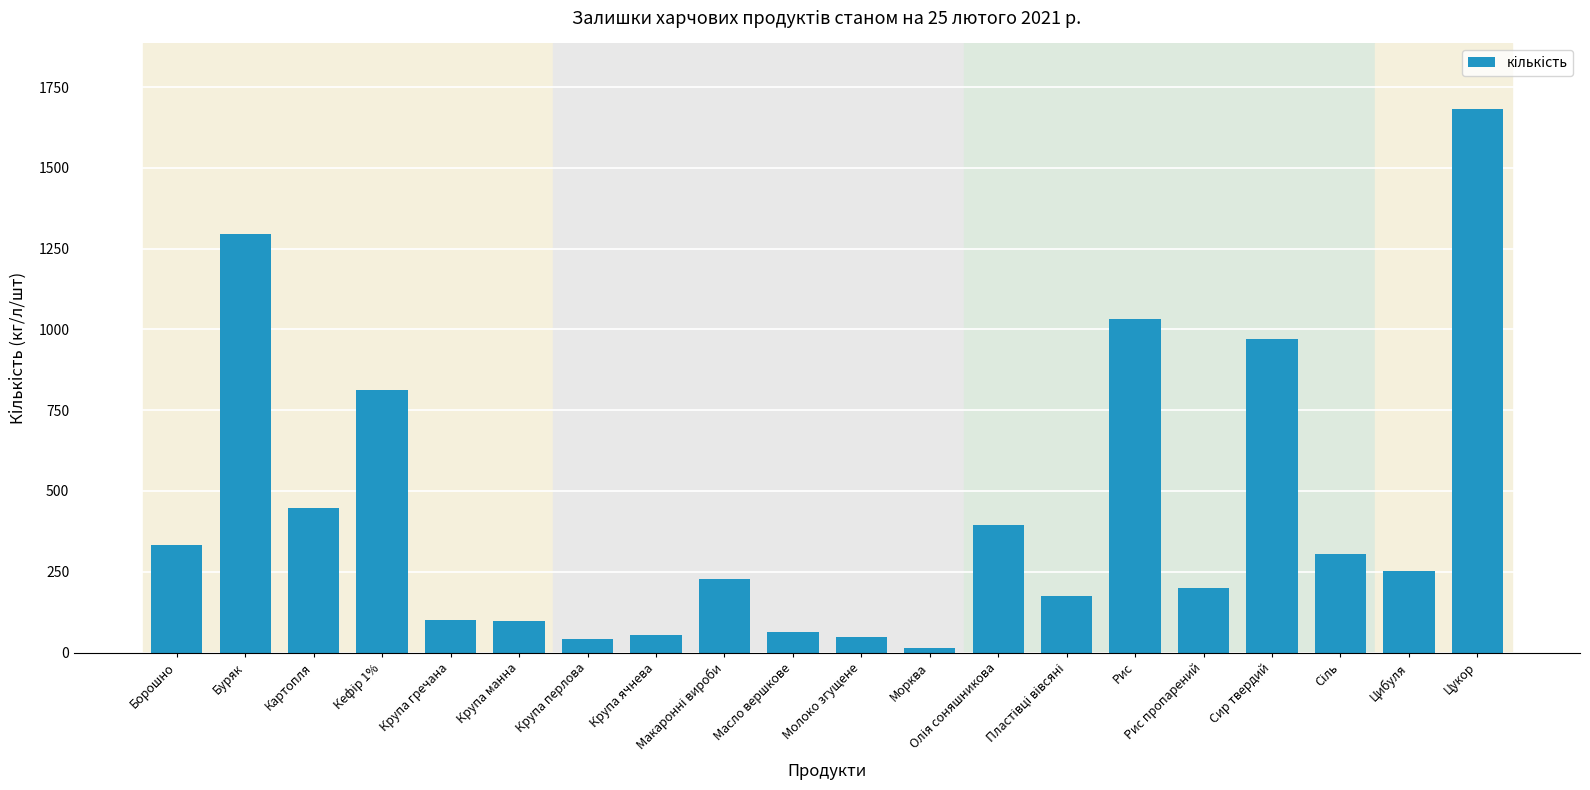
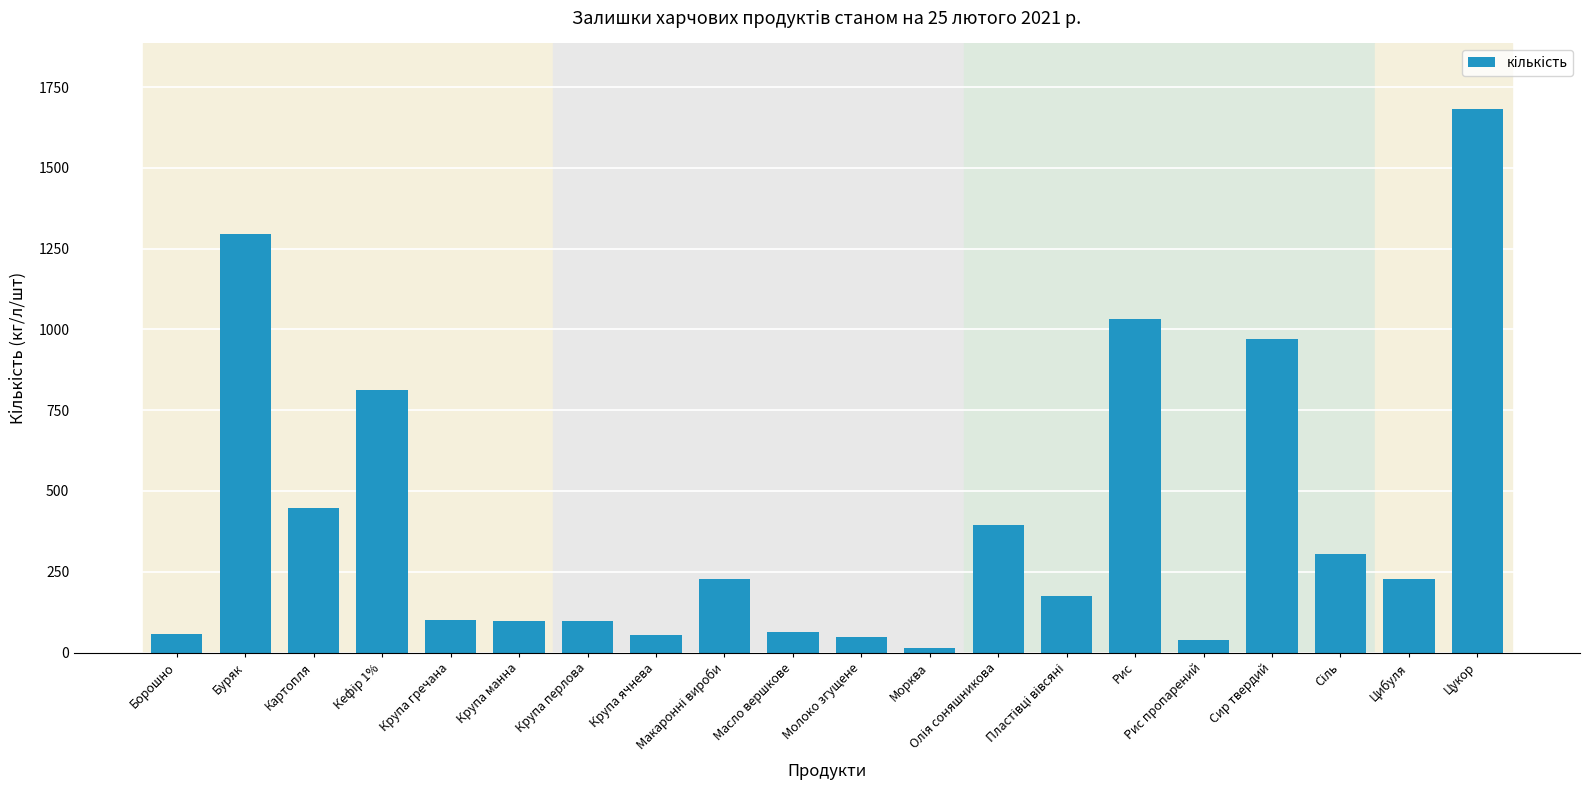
Борошно: 330 -> 60
Крупа перлова: 40 -> 100
Рис пропарений: 200 -> 40
Цибуля: 250 -> 230
